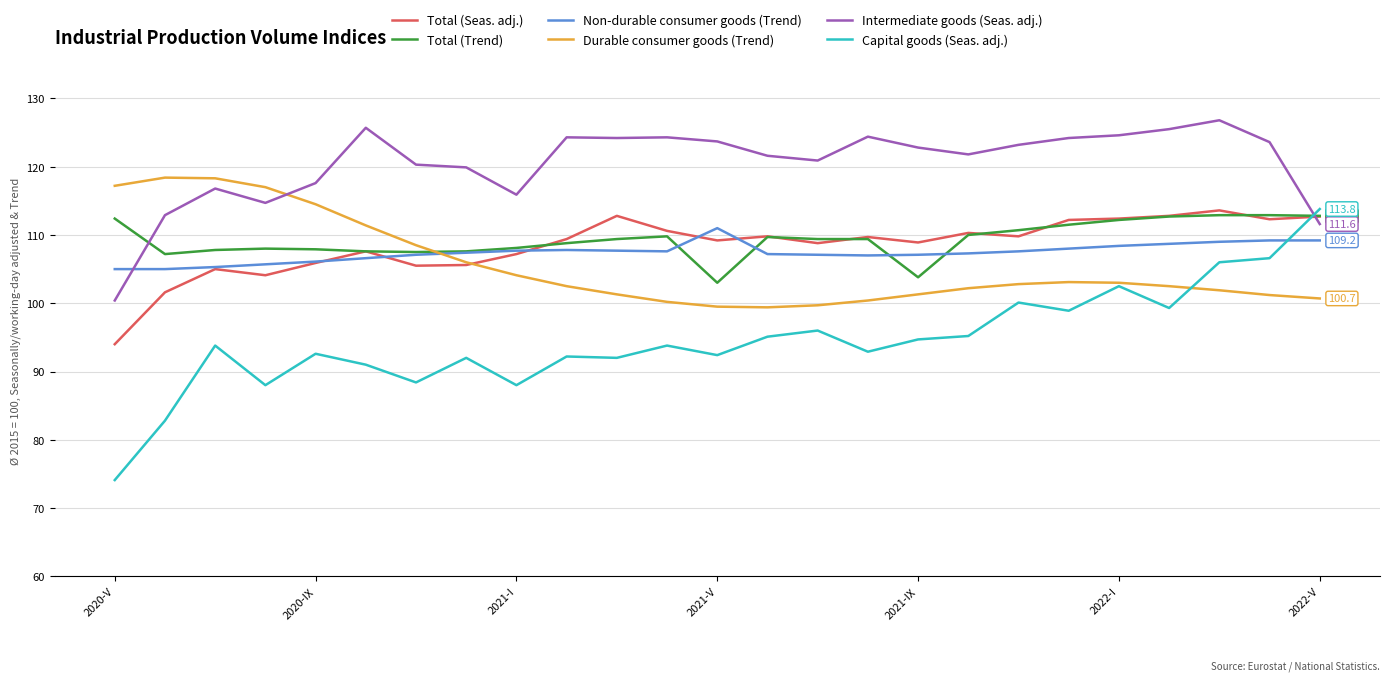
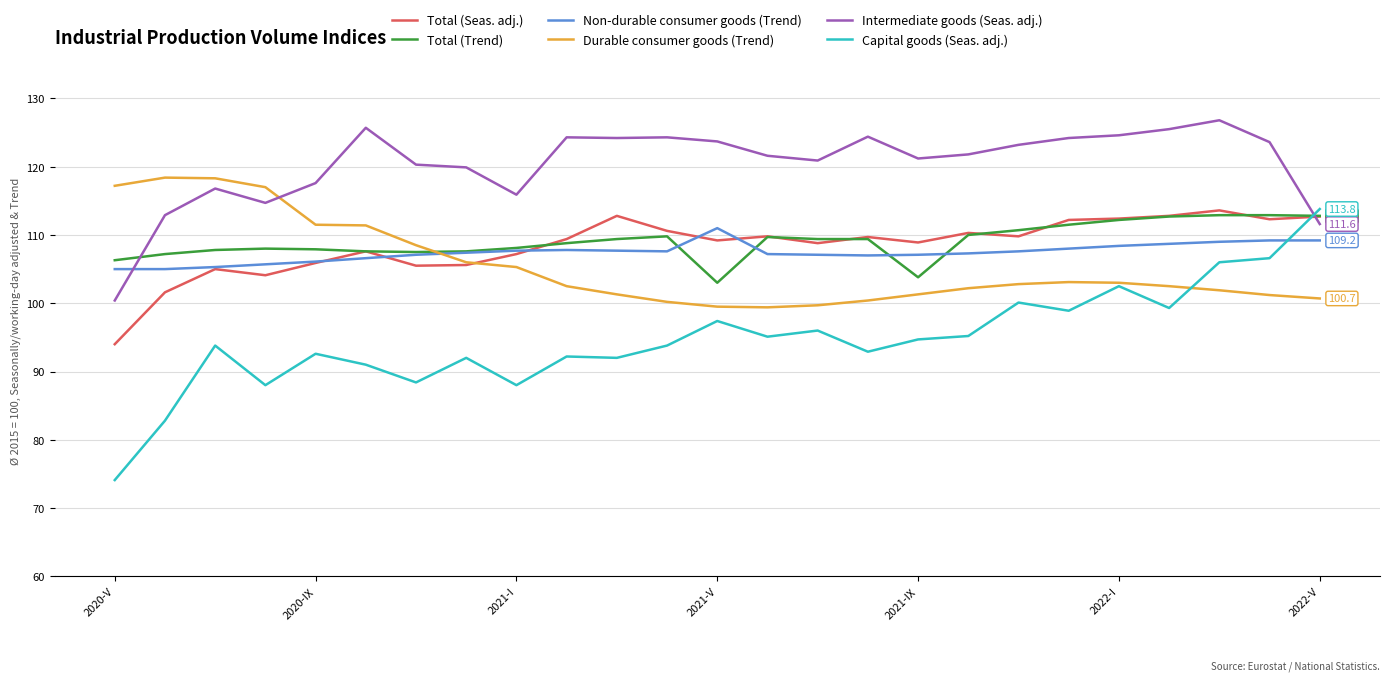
Total (Trend), 2020-V: 112 -> 106
Durable consumer goods (Trend), 2020-IX: 115 -> 112
Durable consumer goods (Trend), 2021-I: 104 -> 105
Capital goods (Seas. adj.), 2021-V: 92 -> 97
Intermediate goods (Seas. adj.), 2021-IX: 123 -> 121
